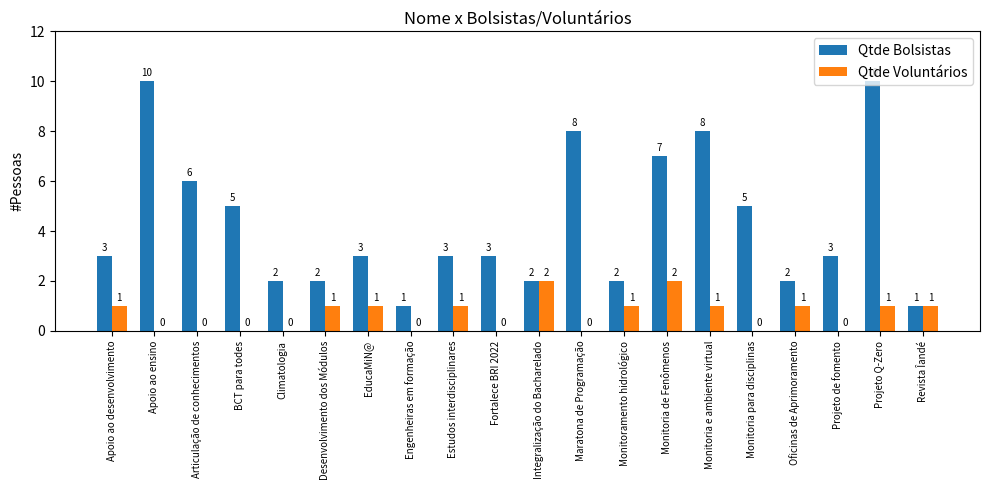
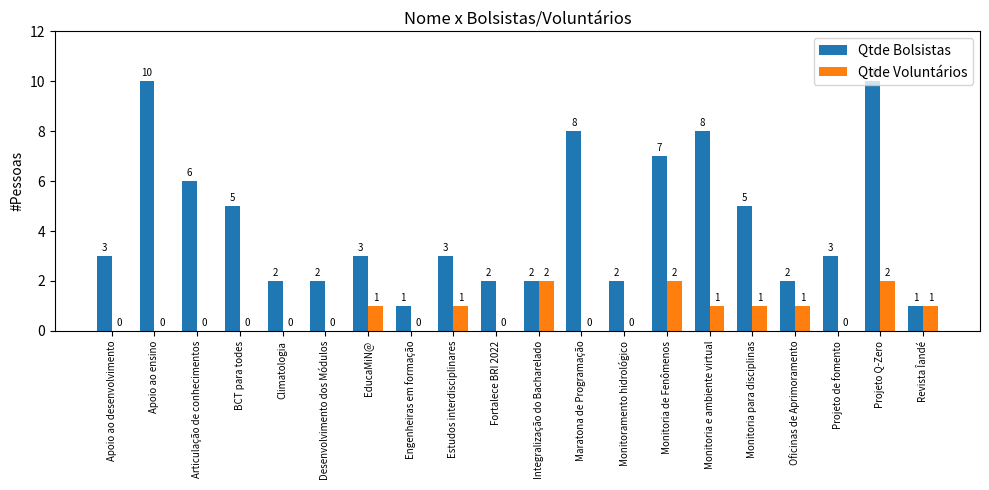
Qtde Voluntários, Apoio ao desenvolvimento: 1 -> 0
Qtde Voluntários, Desenvolvimento dos Módulos: 1 -> 0
Qtde Bolsistas, Fortalece BRI 2022: 3 -> 2
Qtde Voluntários, Monitoramento hidrológico: 1 -> 0
Qtde Voluntários, Monitoria para disciplinas: 0 -> 1
Qtde Voluntários, Projeto Q-Zero: 1 -> 2
